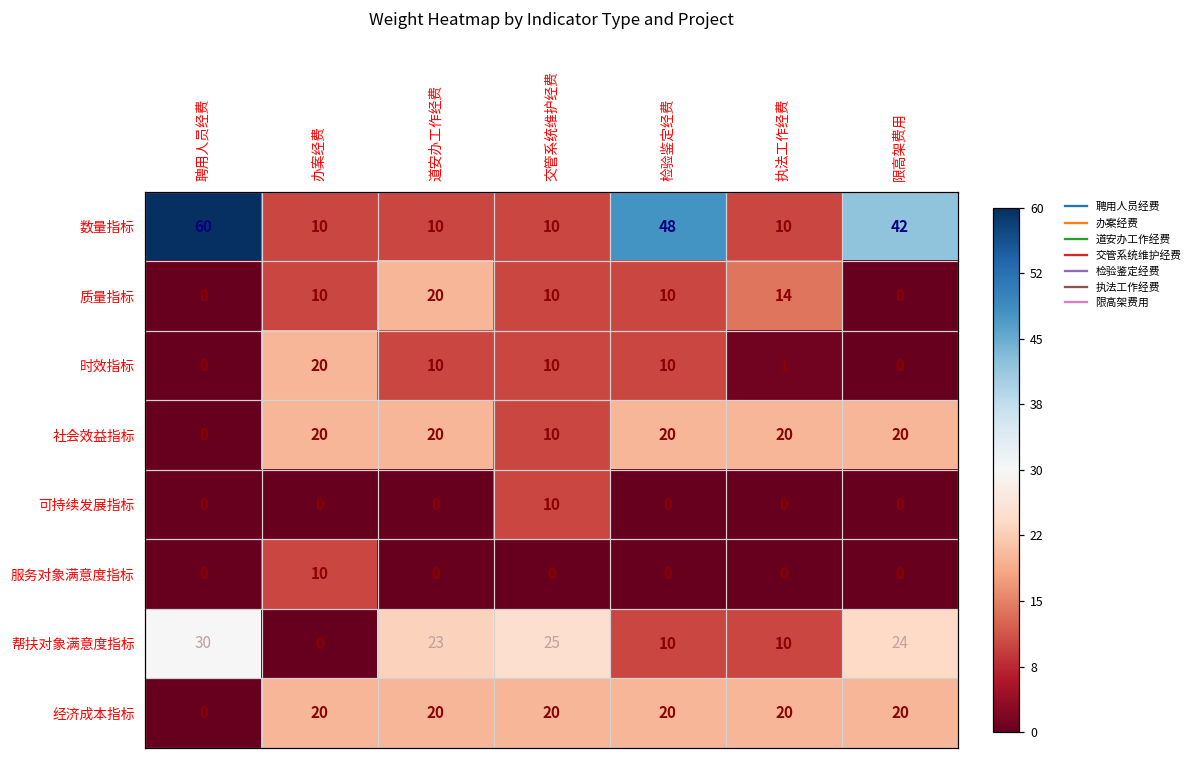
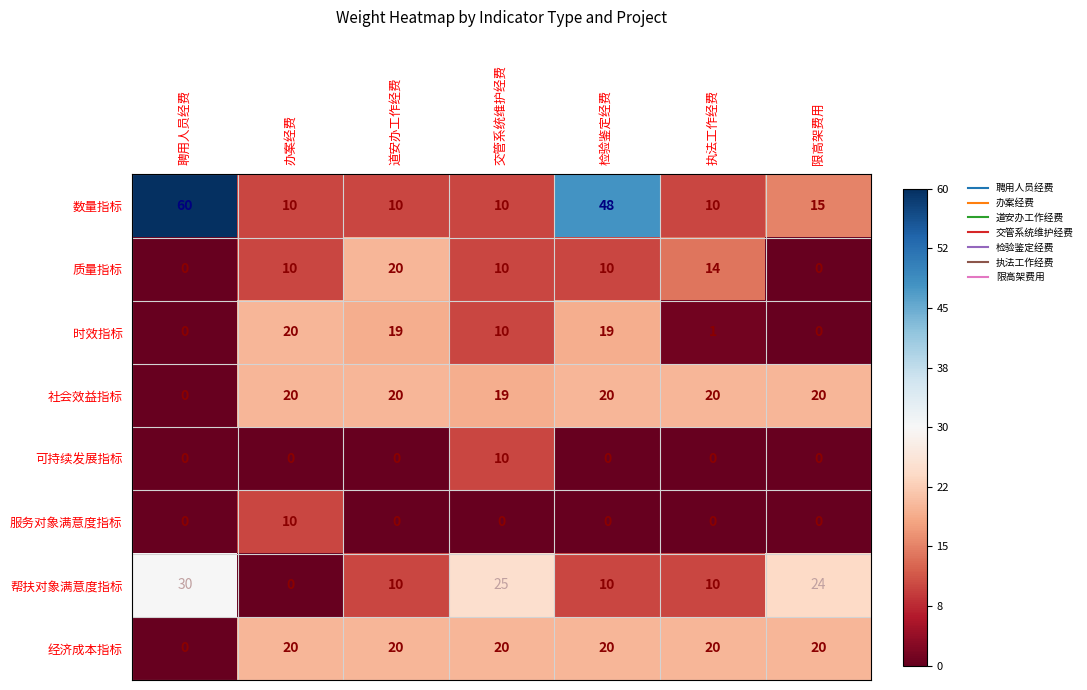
数量指标, 限高架费用: 42 -> 15
时效指标, 道安办工作经费: 10 -> 19
时效指标, 检验鉴定经费: 10 -> 19
社会效益指标, 交管系统维护经费: 10 -> 19
帮扶对象满意度指标, 道安办工作经费: 23 -> 10
